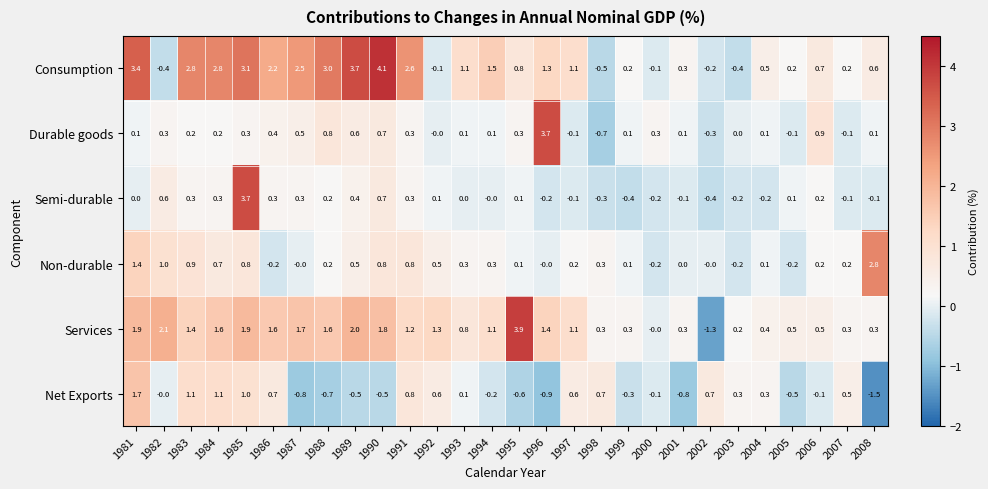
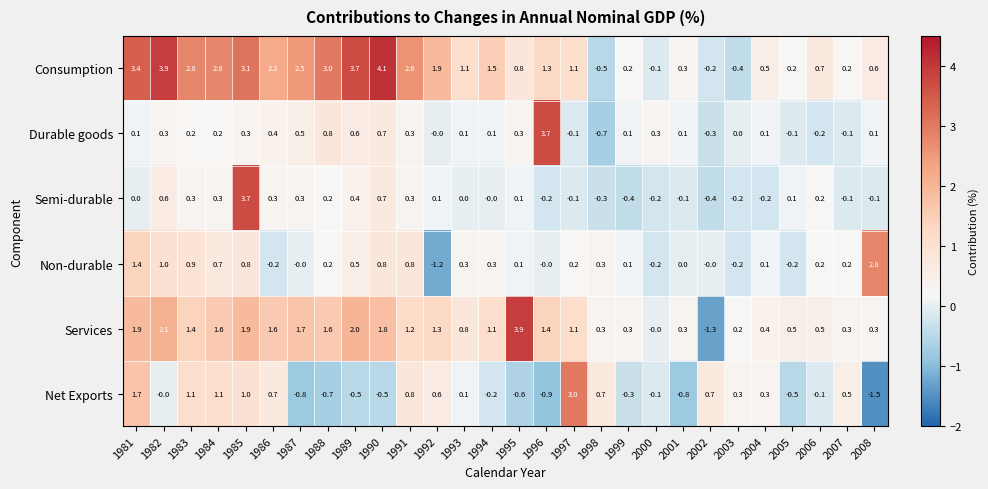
Consumption, 1982: -0.4 -> 3.9
Consumption, 1992: -0.1 -> 1.9
Durable goods, 2006: 0.9 -> -0.2
Non-durable, 1992: 0.5 -> -1.2
Net Exports, 1997: 0.6 -> 3.0
